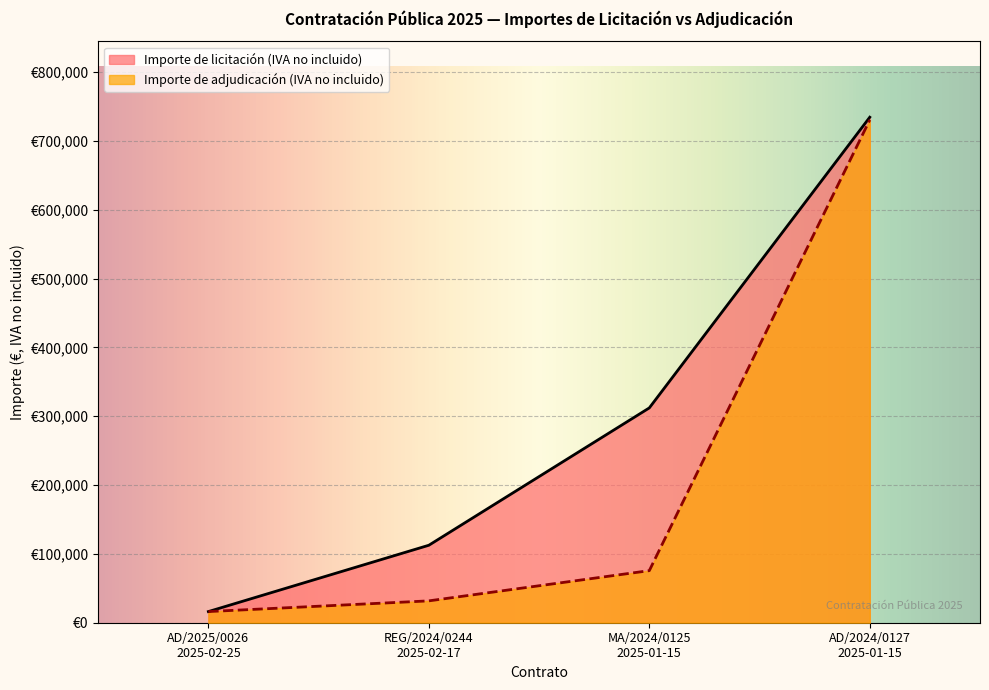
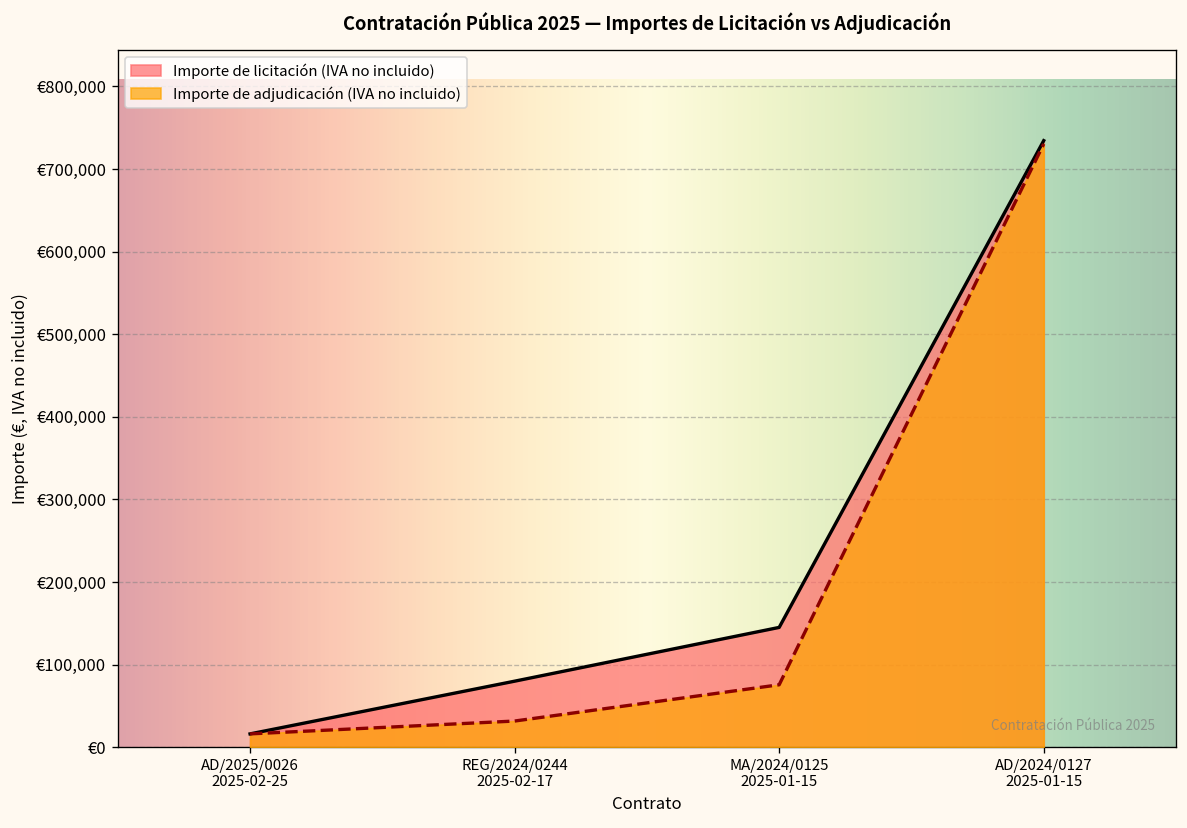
Importe de licitación (IVA no incluido), REG/2024/0244 2025-02-17: €110,000 -> €80,000
Importe de licitación (IVA no incluido), MA/2024/0125 2025-01-15: €310,000 -> €150,000
